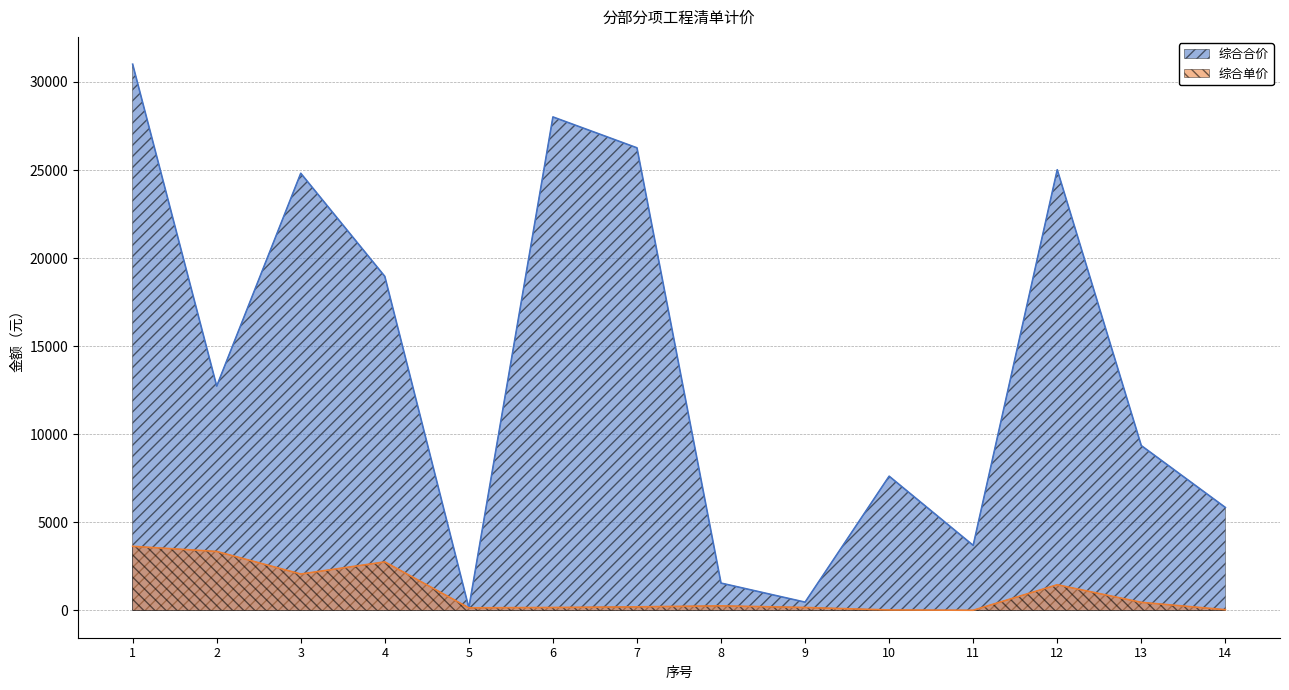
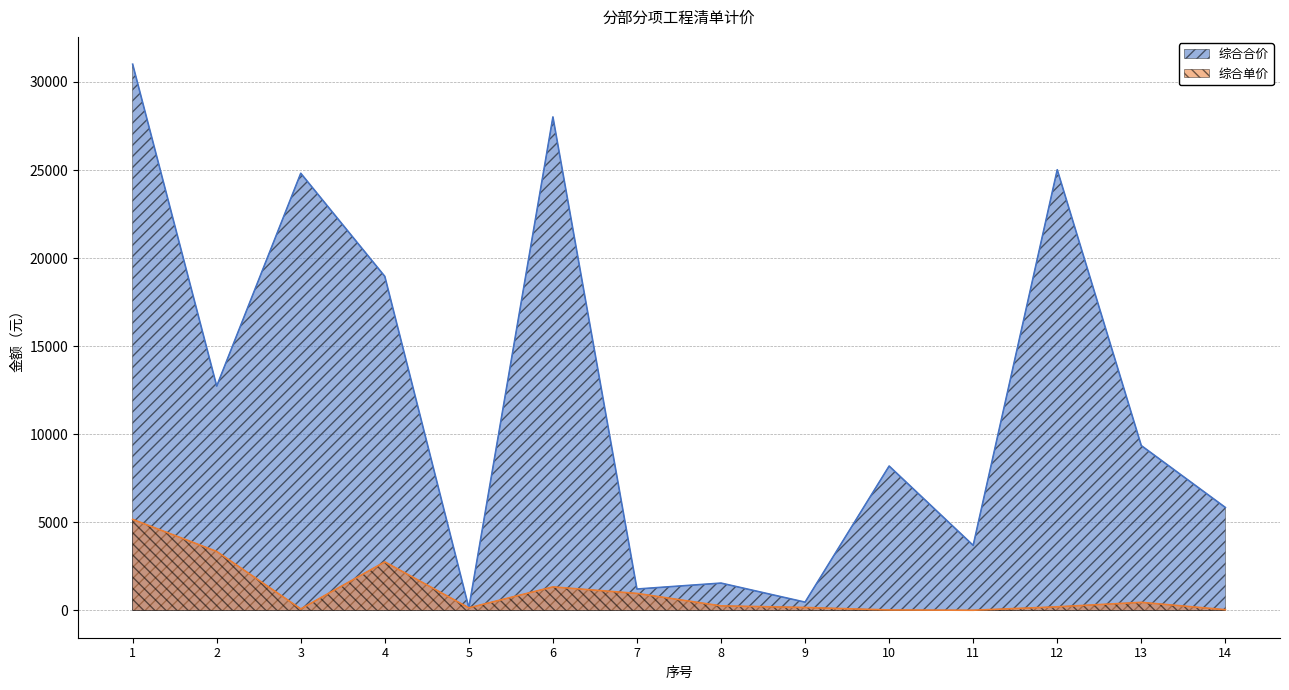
综合单价, 1: 3600 -> 5200
综合单价, 3: 2100 -> 100
综合单价, 6: 200 -> 1300
综合合价, 7: 26300 -> 1200
综合单价, 7: 200 -> 1000
综合合价, 10: 7600 -> 8200
综合单价, 12: 1500 -> 200
